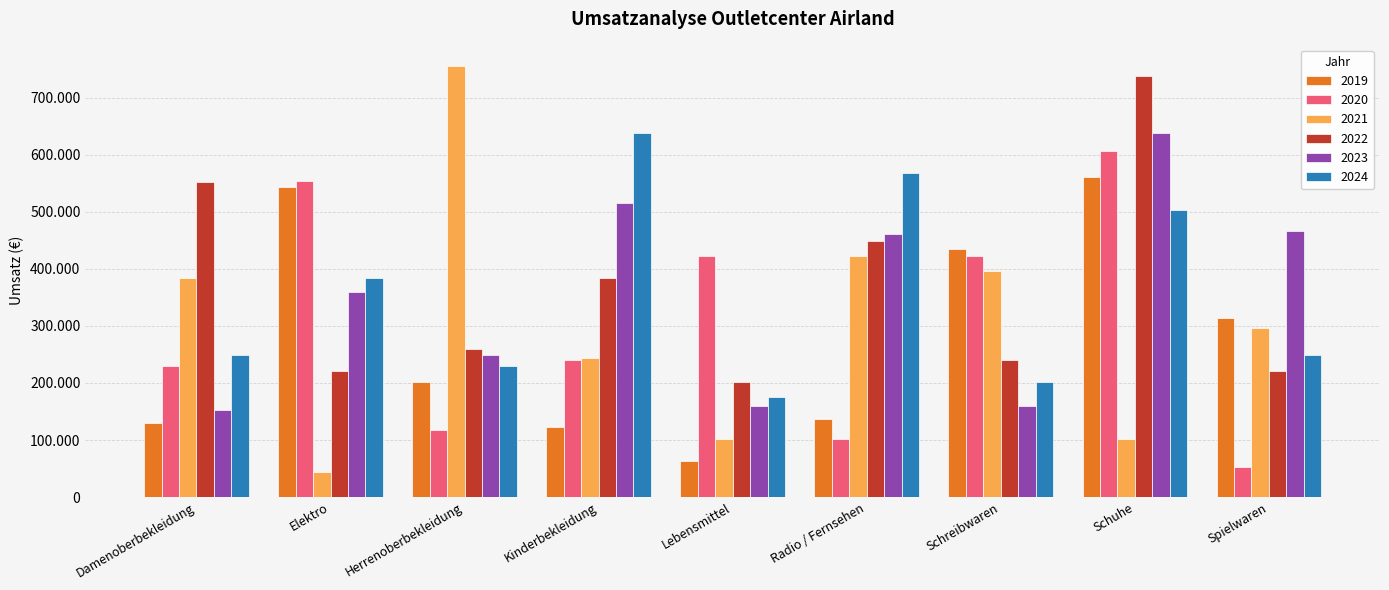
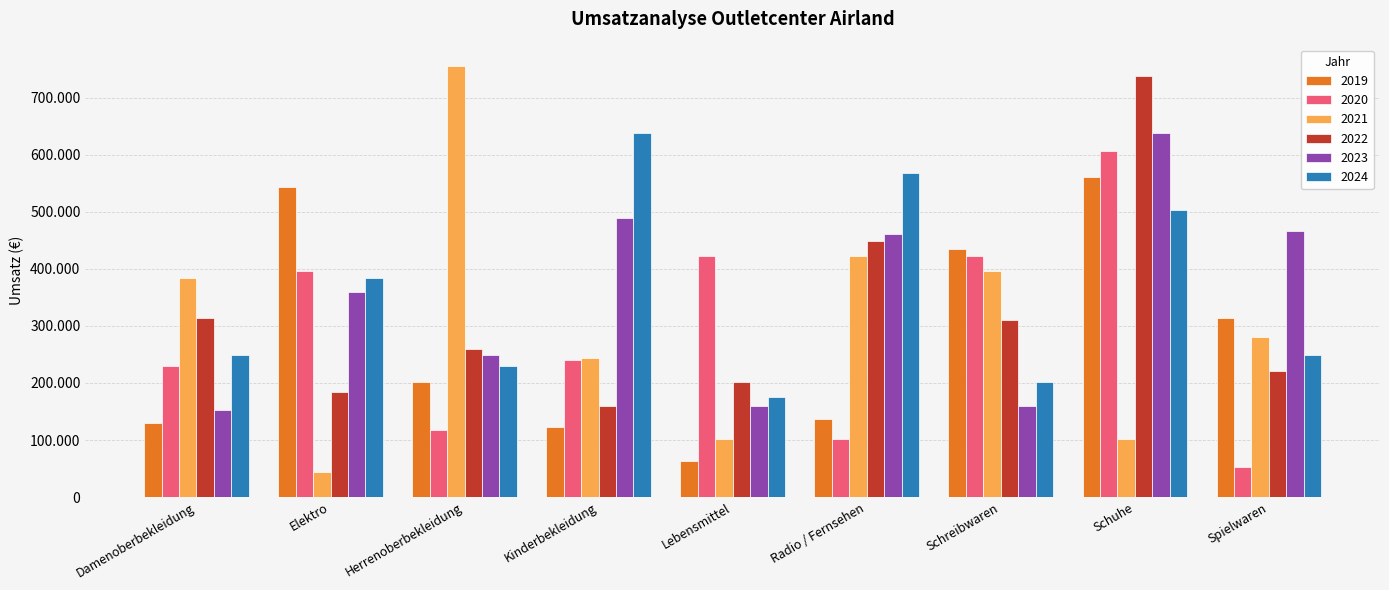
2022, Damenoberbekleidung: 550 -> 310
2020, Elektro: 550 -> 400
2022, Elektro: 220 -> 180
2022, Kinderbekleidung: 380 -> 160
2023, Kinderbekleidung: 510 -> 490
2022, Schreibwaren: 240 -> 310
2021, Spielwaren: 300 -> 280
